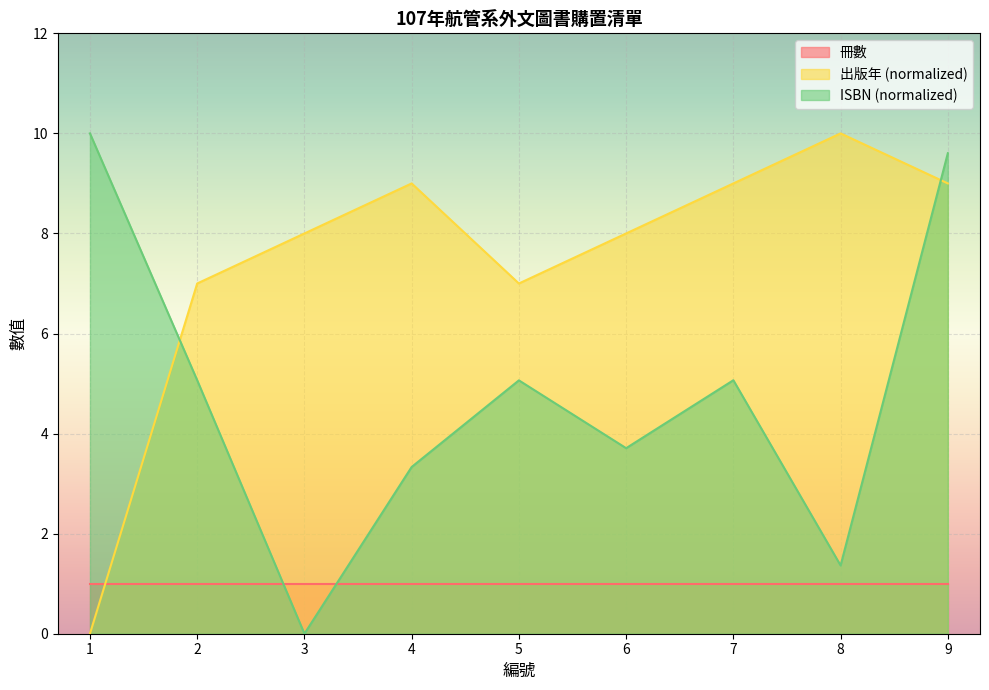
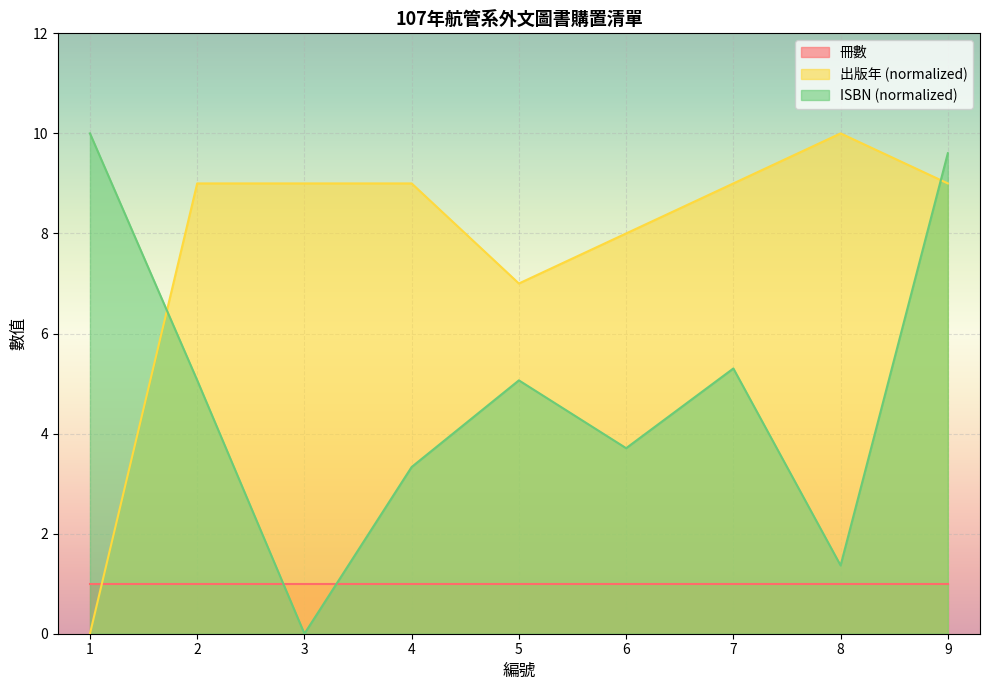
出版年 (normalized), 2: 7.0 -> 9.0
出版年 (normalized), 3: 8.0 -> 9.0
ISBN (normalized), 7: 5.1 -> 5.3
